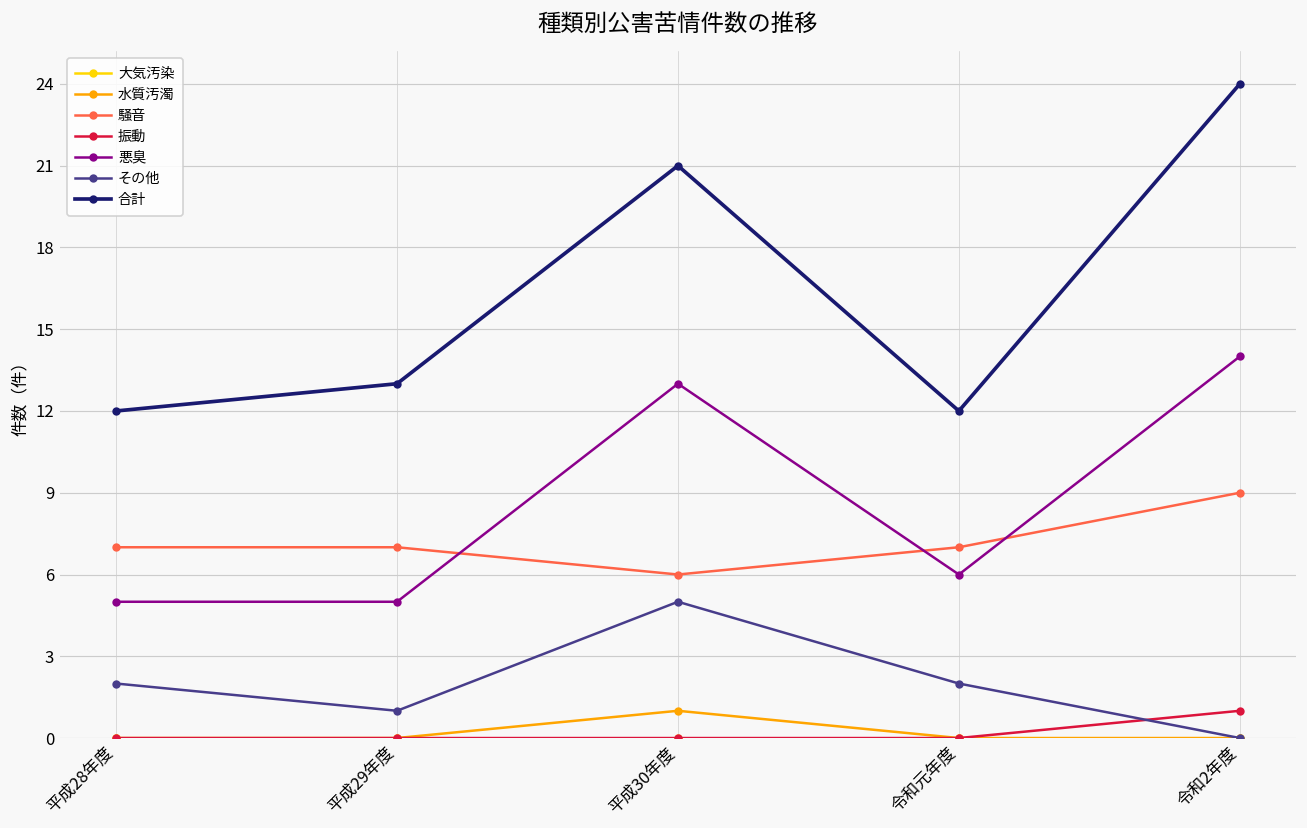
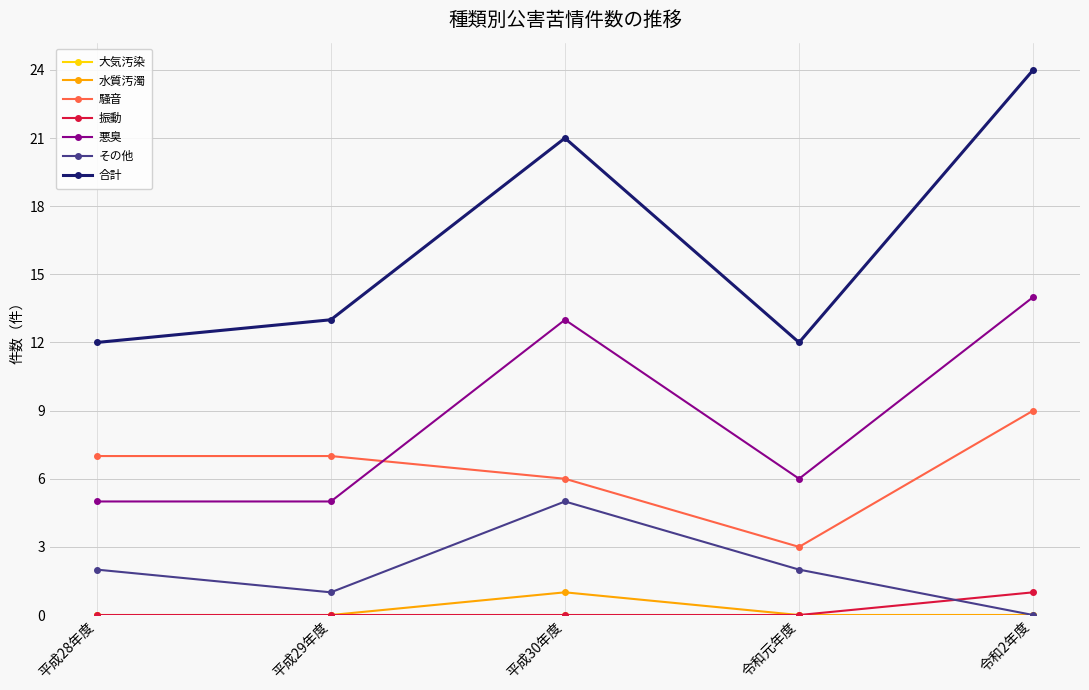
騒音, 令和元年度: 7 -> 3
